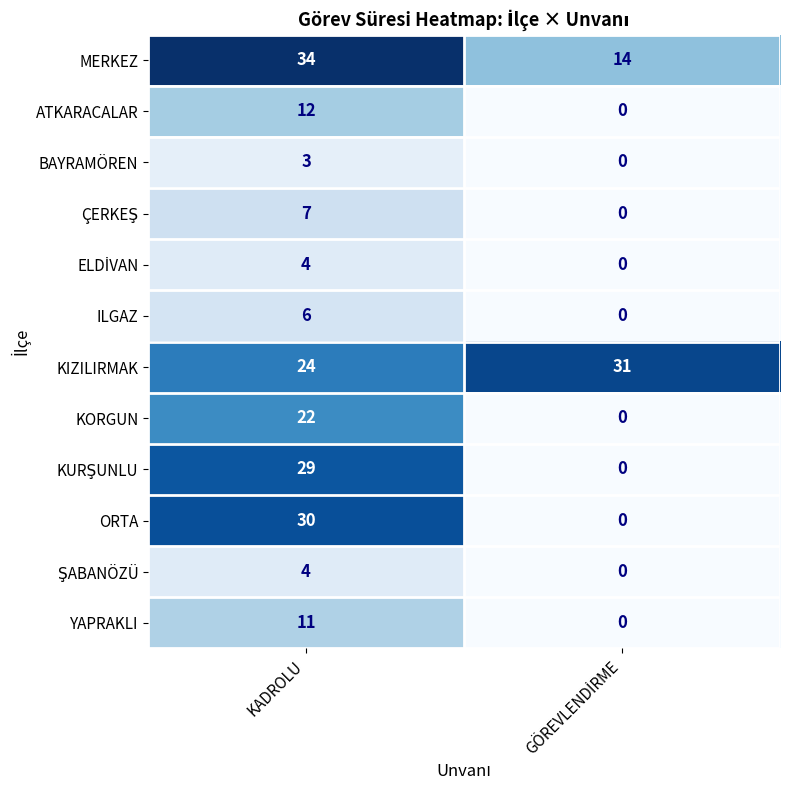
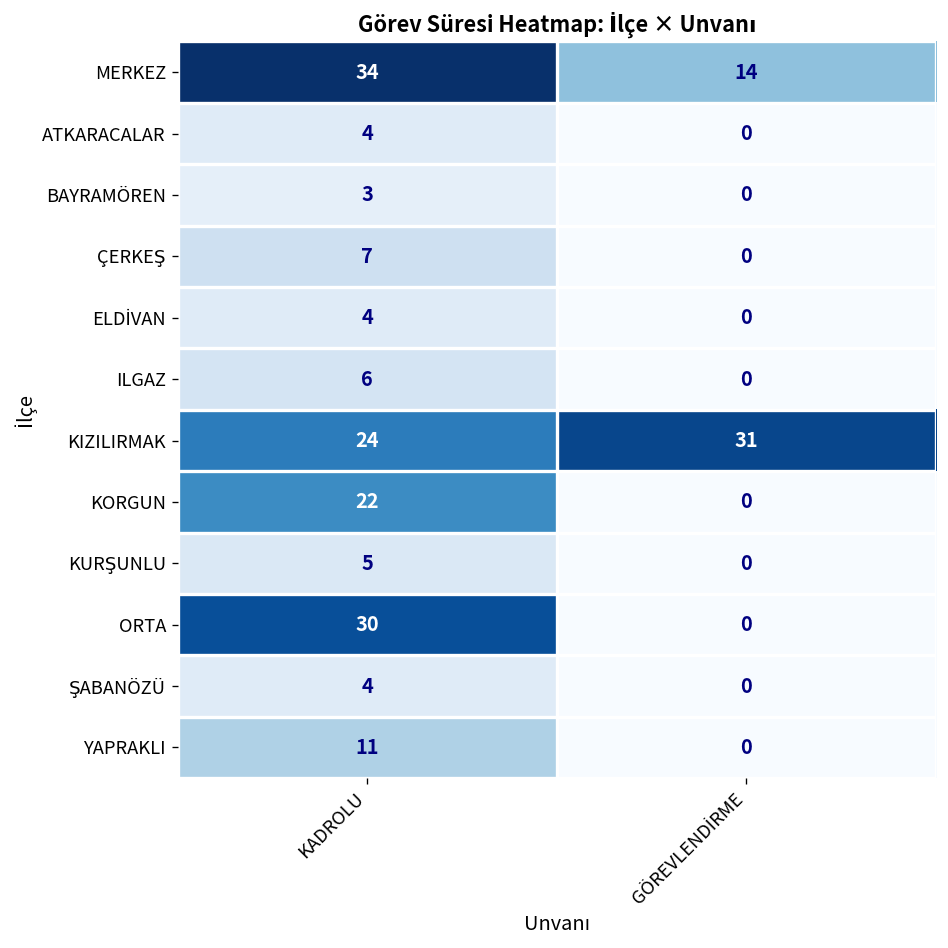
ATKARACALAR, KADROLU: 12 -> 4
KURŞUNLU, KADROLU: 29 -> 5
